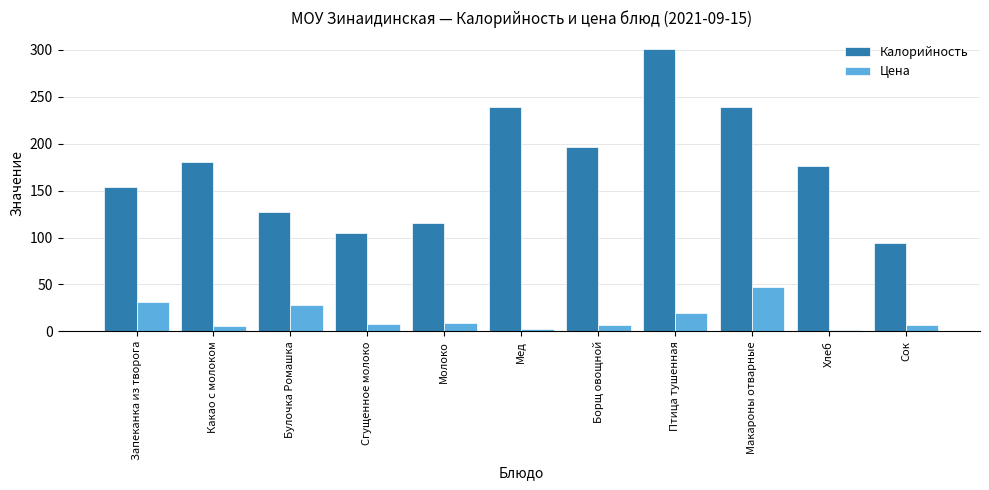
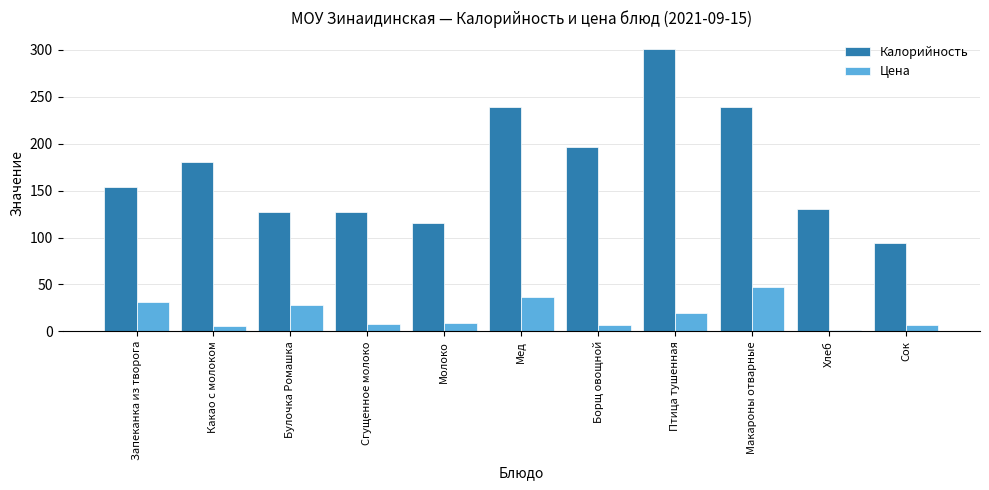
Калорийность, Сгущенное молоко: 110 -> 130
Цена, Мед: 0 -> 40
Калорийность, Хлеб: 180 -> 130
